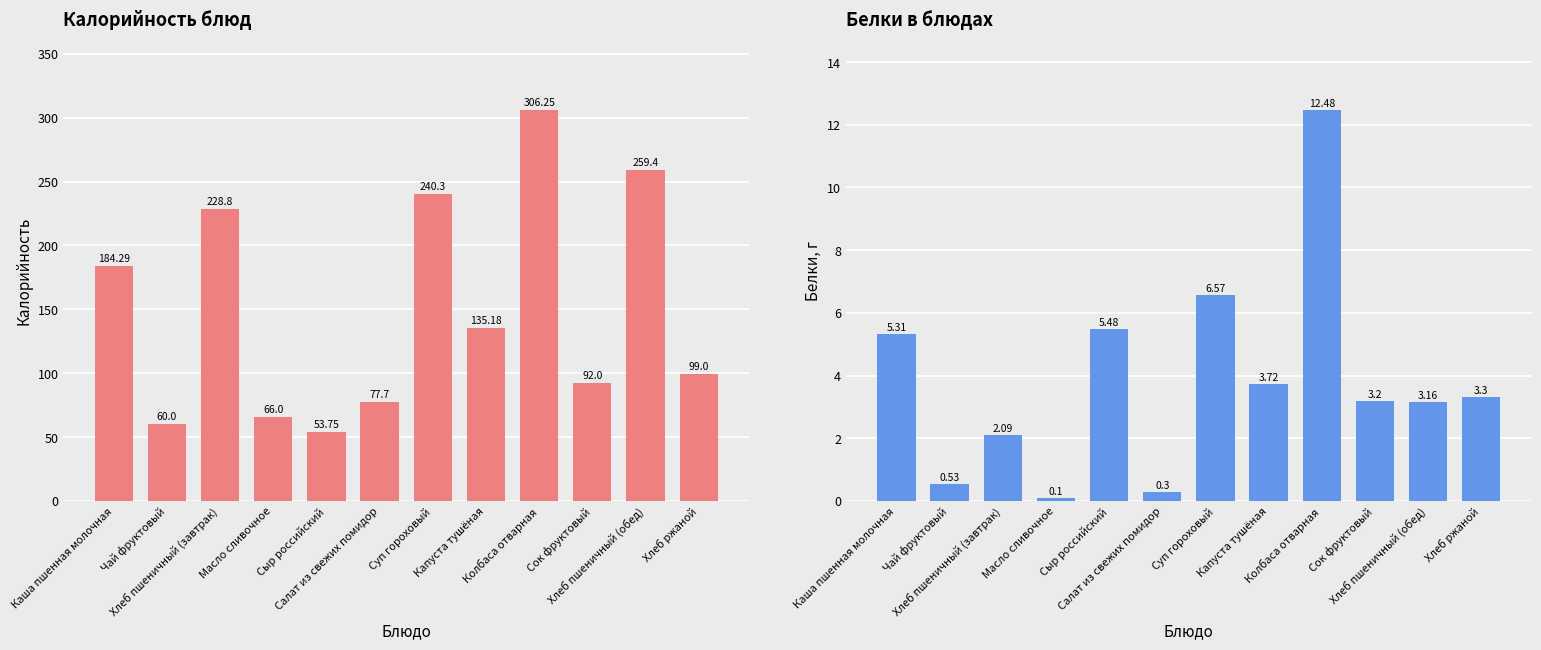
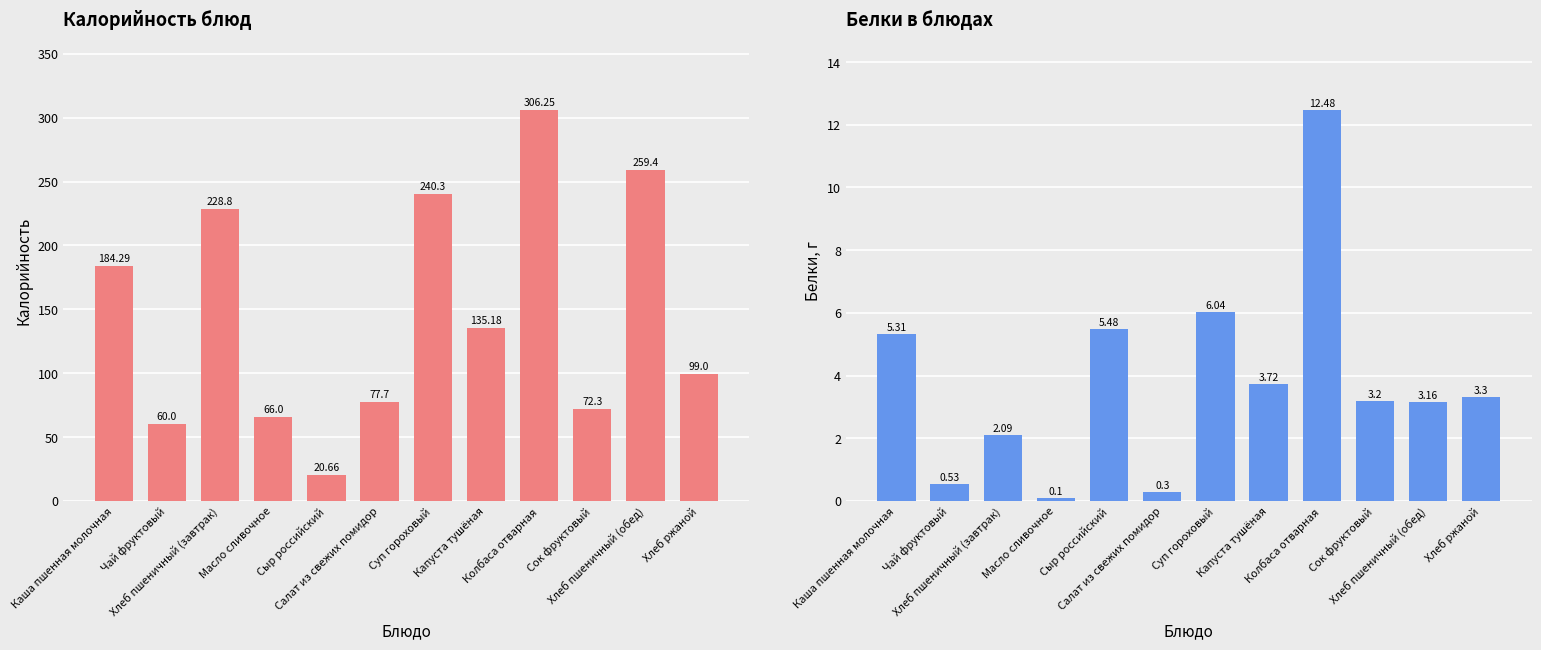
Калорийность блюд, Сыр российский: 53.75 -> 20.66
Калорийность блюд, Сок фруктовый: 92.0 -> 72.3
Белки в блюдах, Суп гороховый: 6.57 -> 6.04
